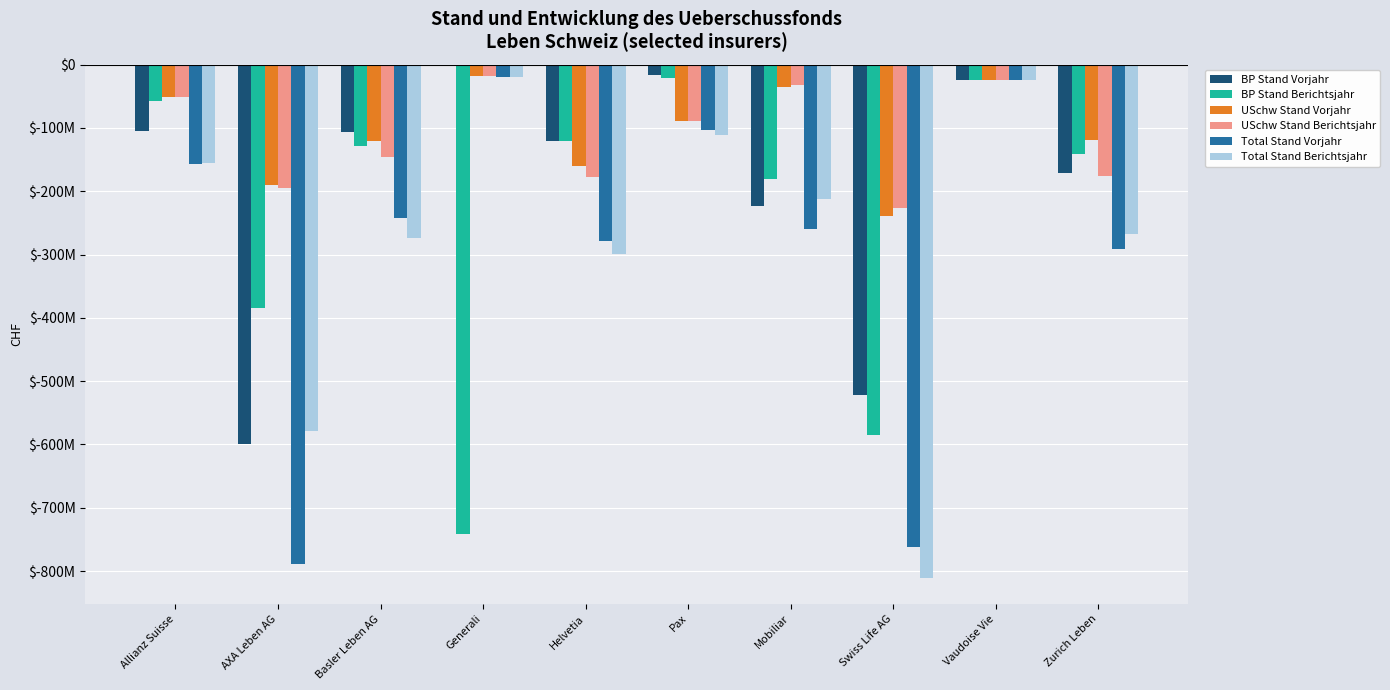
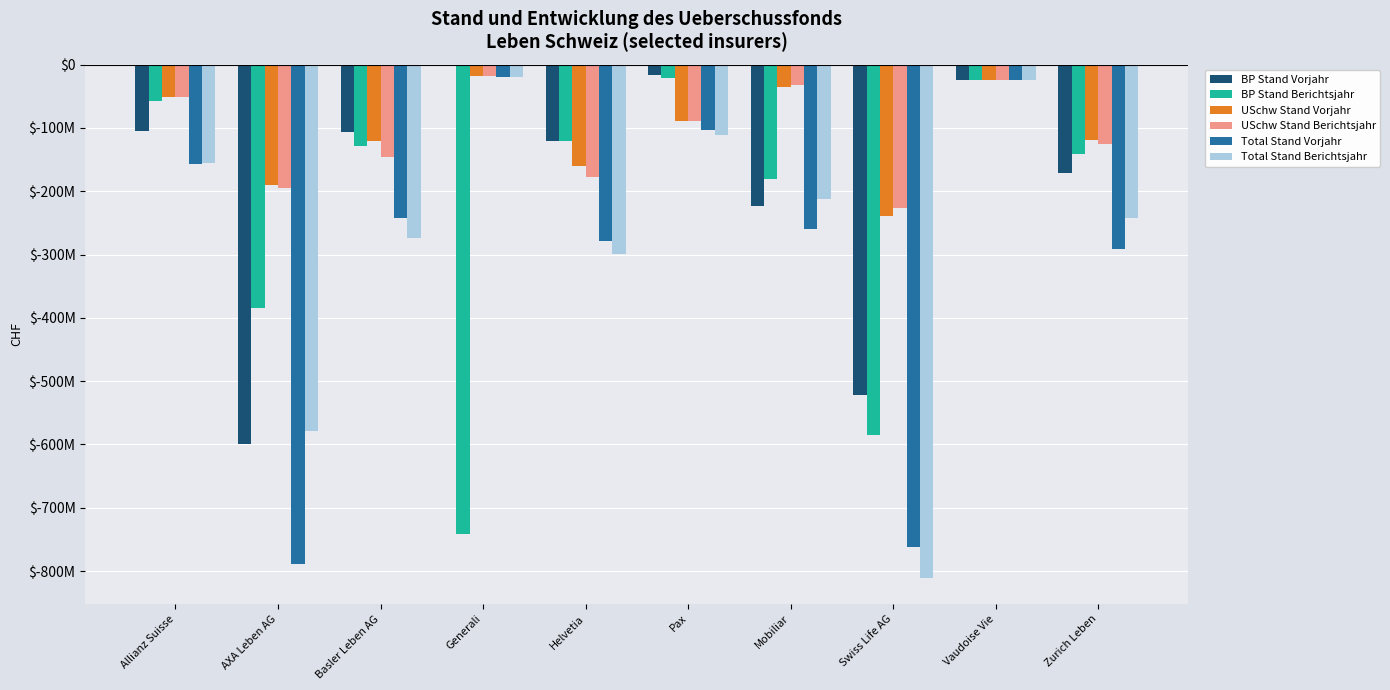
USchw Stand Berichtsjahr, Zurich Leben: $-180000000 -> $-130000000
Total Stand Berichtsjahr, Zurich Leben: $-270000000 -> $-240000000
